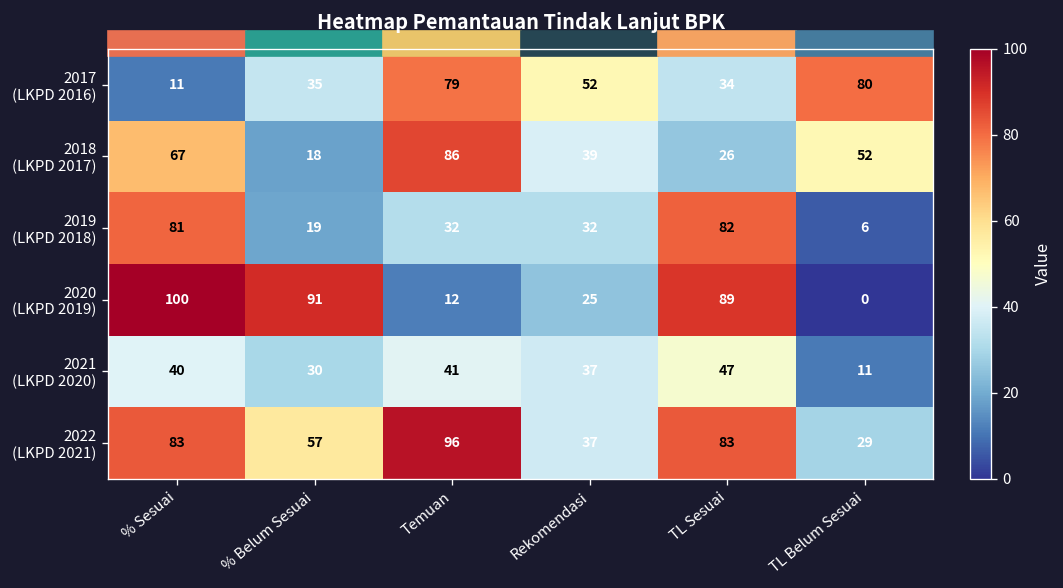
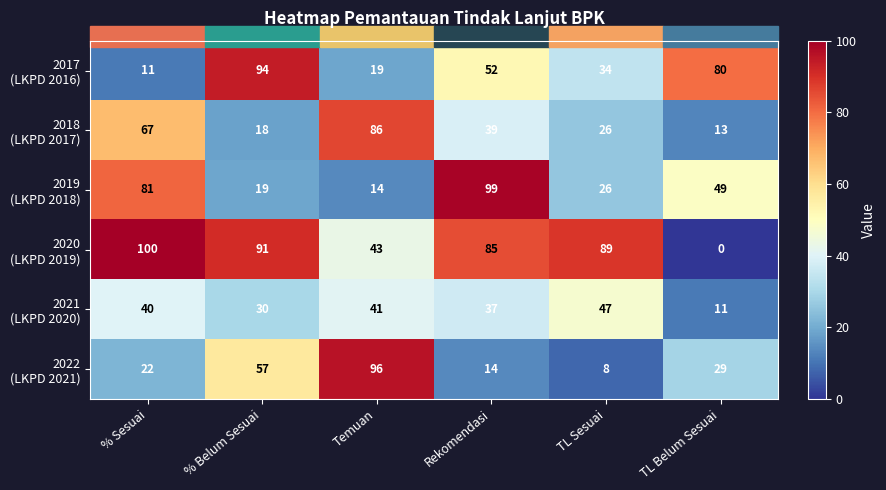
2017 (LKPD 2016), % Belum Sesuai: 35 -> 94
2017 (LKPD 2016), Temuan: 79 -> 19
2018 (LKPD 2017), TL Belum Sesuai: 52 -> 13
2019 (LKPD 2018), Temuan: 32 -> 14
2019 (LKPD 2018), Rekomendasi: 32 -> 99
2019 (LKPD 2018), TL Sesuai: 82 -> 26
2019 (LKPD 2018), TL Belum Sesuai: 6 -> 49
2020 (LKPD 2019), Temuan: 12 -> 43
2020 (LKPD 2019), Rekomendasi: 25 -> 85
2022 (LKPD 2021), % Sesuai: 83 -> 22
2022 (LKPD 2021), Rekomendasi: 37 -> 14
2022 (LKPD 2021), TL Sesuai: 83 -> 8
